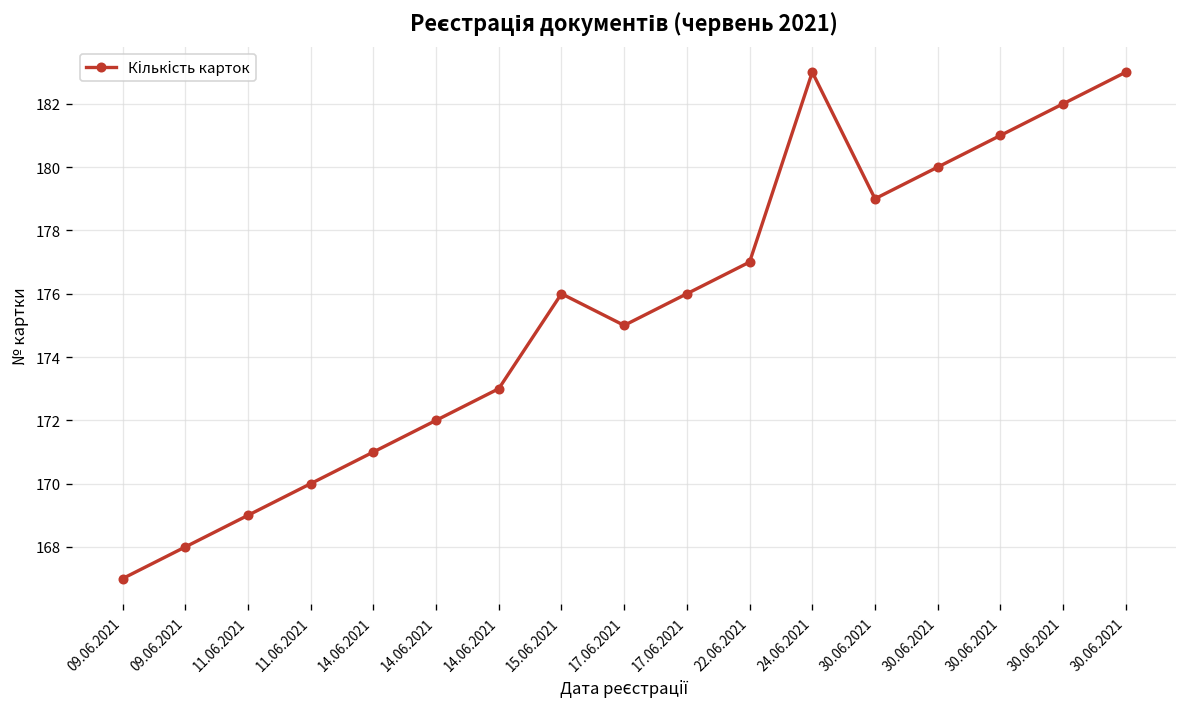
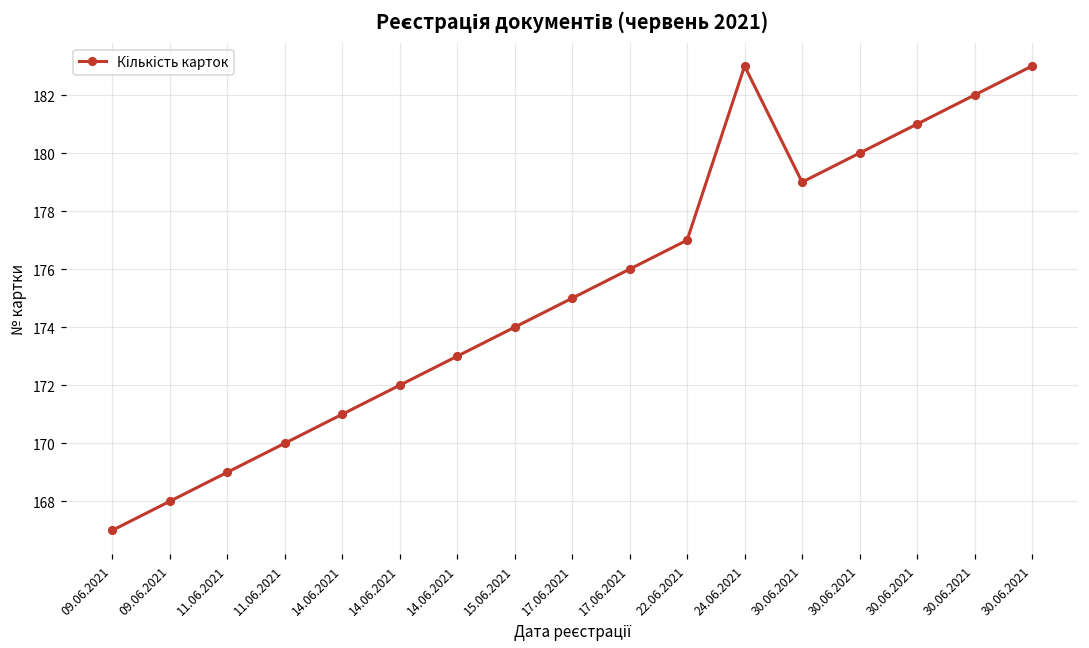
15.06.2021: 176 -> 174
